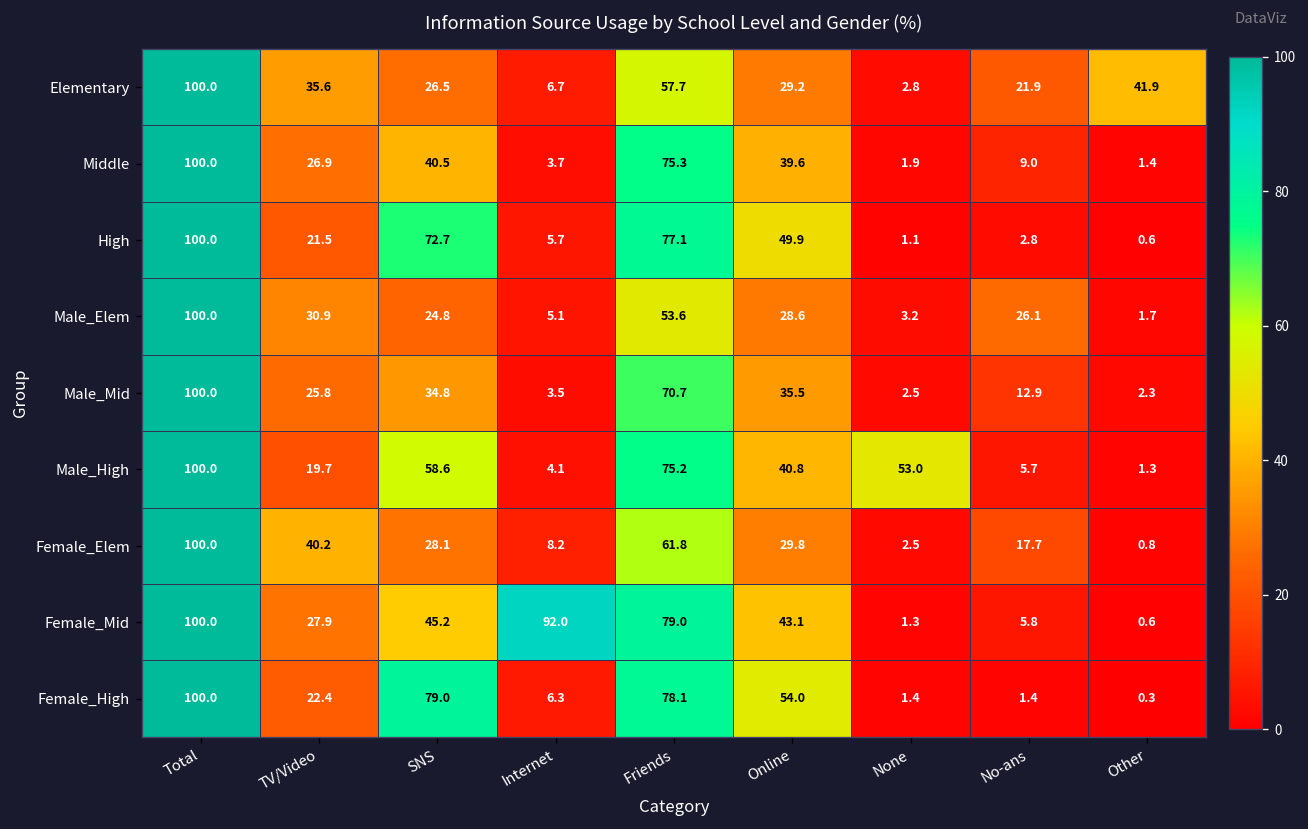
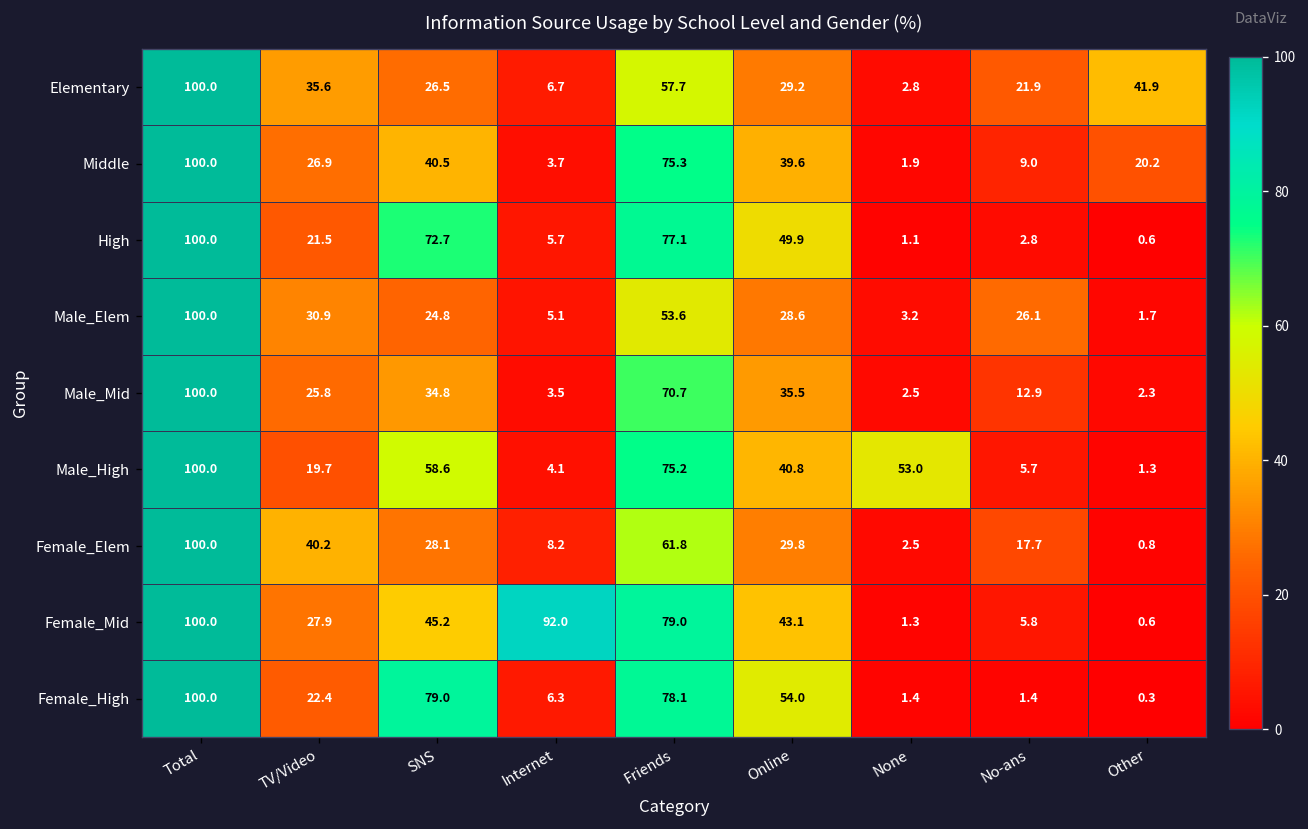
Middle, Other: 1.4 -> 20.2
